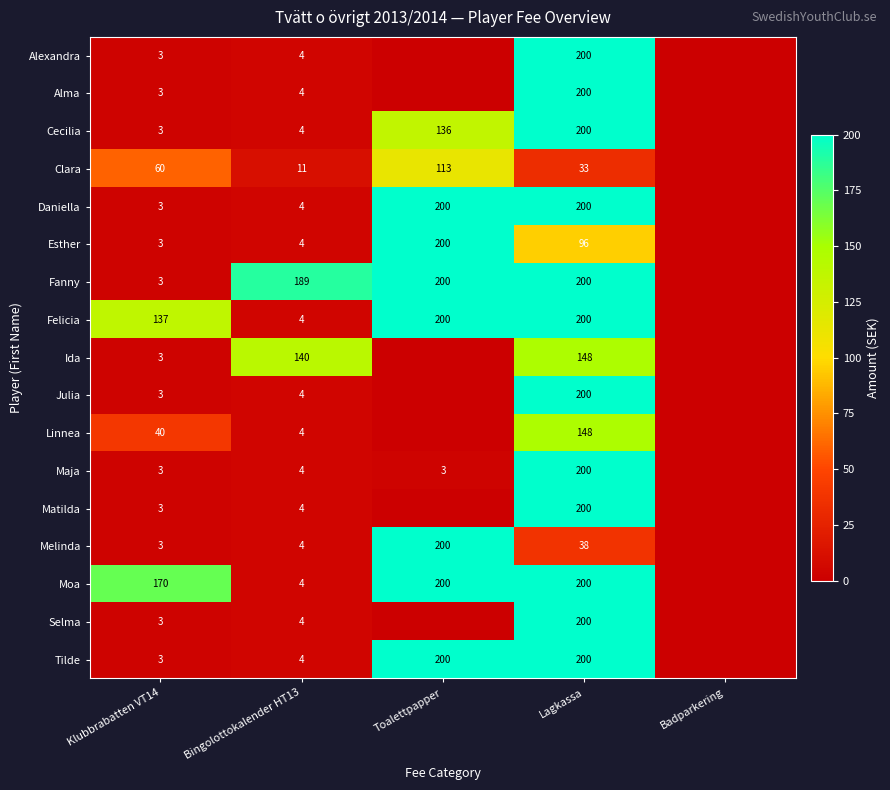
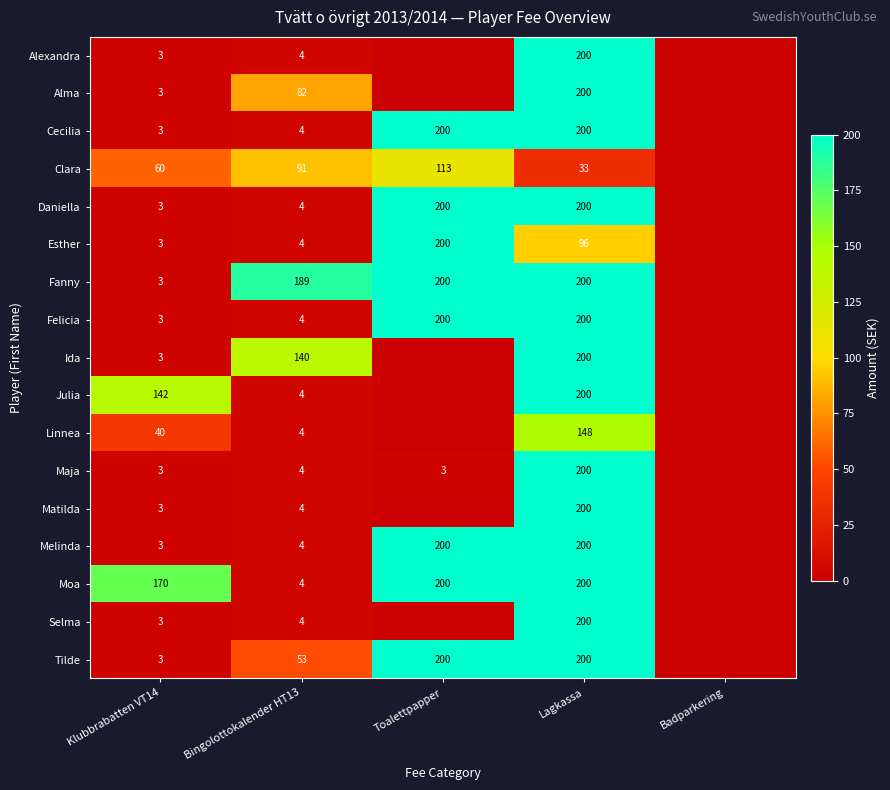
Alma, Bingolottokalender HT13: 4 -> 82
Cecilia, Toalettpapper: 136 -> 200
Clara, Bingolottokalender HT13: 11 -> 91
Felicia, Klubbrabatten VT14: 137 -> 3
Ida, Lagkassa: 148 -> 200
Julia, Klubbrabatten VT14: 3 -> 142
Melinda, Lagkassa: 38 -> 200
Tilde, Bingolottokalender HT13: 4 -> 53
